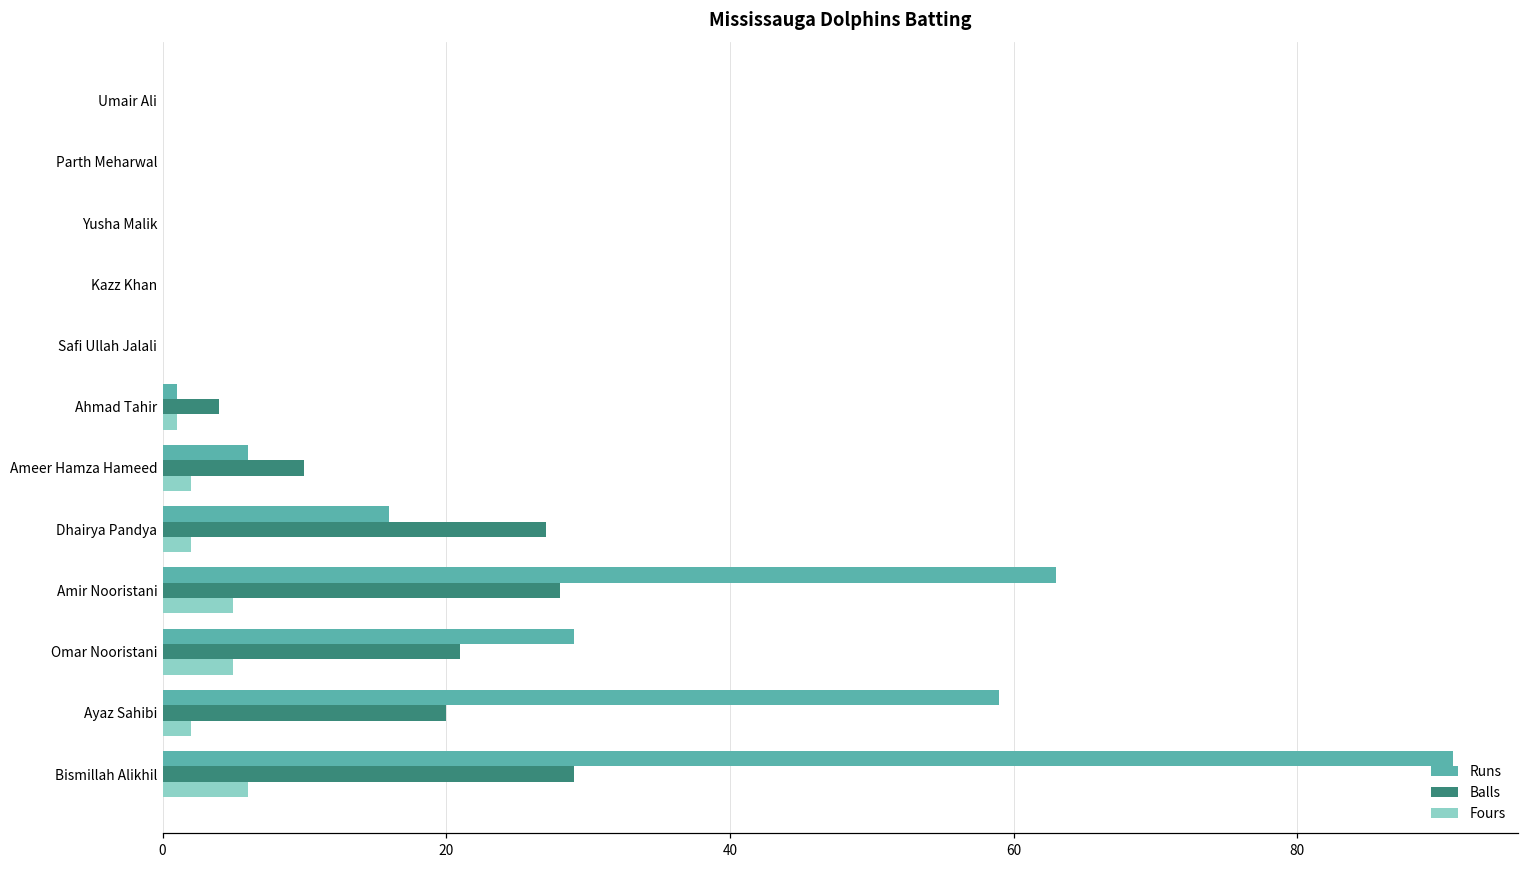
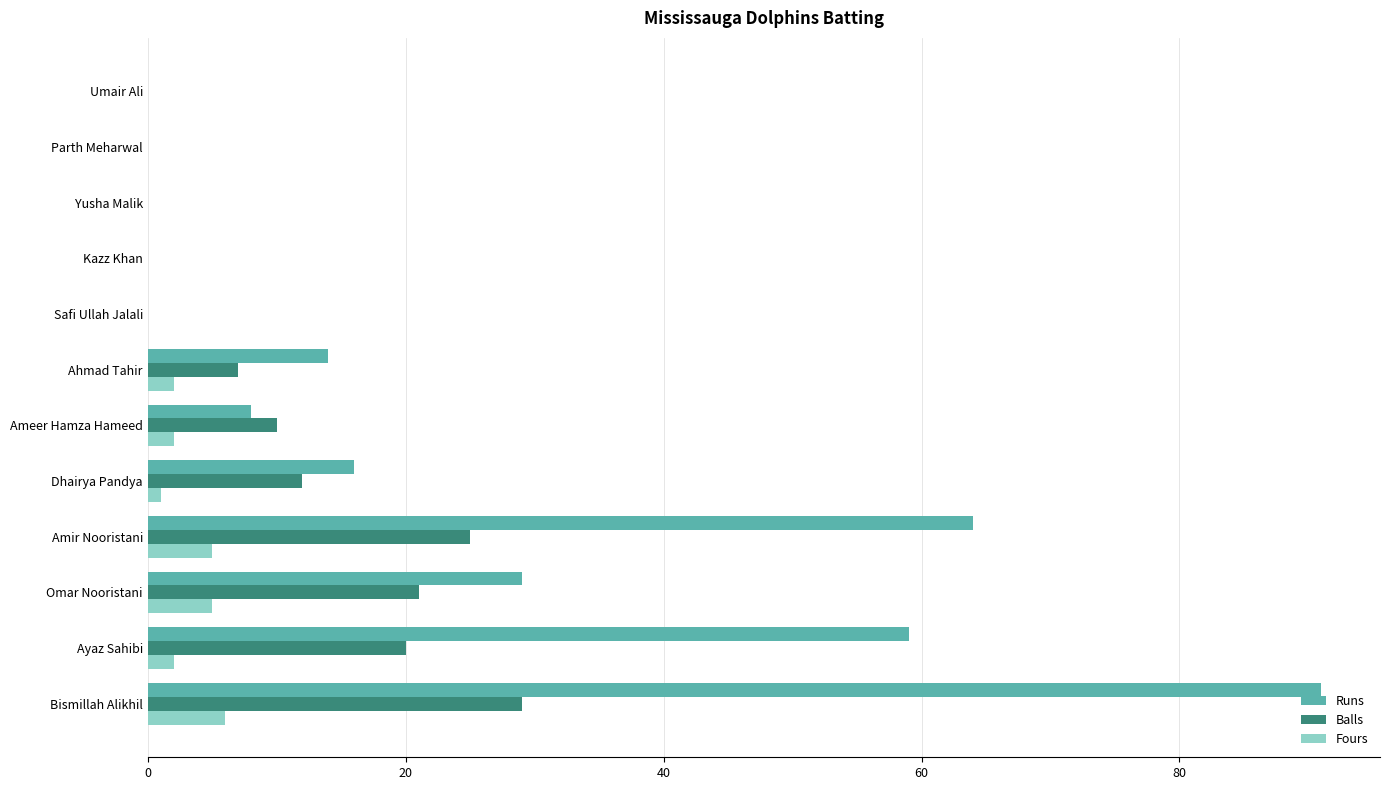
Runs, Ahmad Tahir: 1 -> 14
Balls, Ahmad Tahir: 4 -> 7
Fours, Ahmad Tahir: 1 -> 2
Runs, Ameer Hamza Hameed: 6 -> 8
Balls, Dhairya Pandya: 27 -> 12
Fours, Dhairya Pandya: 2 -> 1
Runs, Amir Nooristani: 63 -> 64
Balls, Amir Nooristani: 28 -> 25
